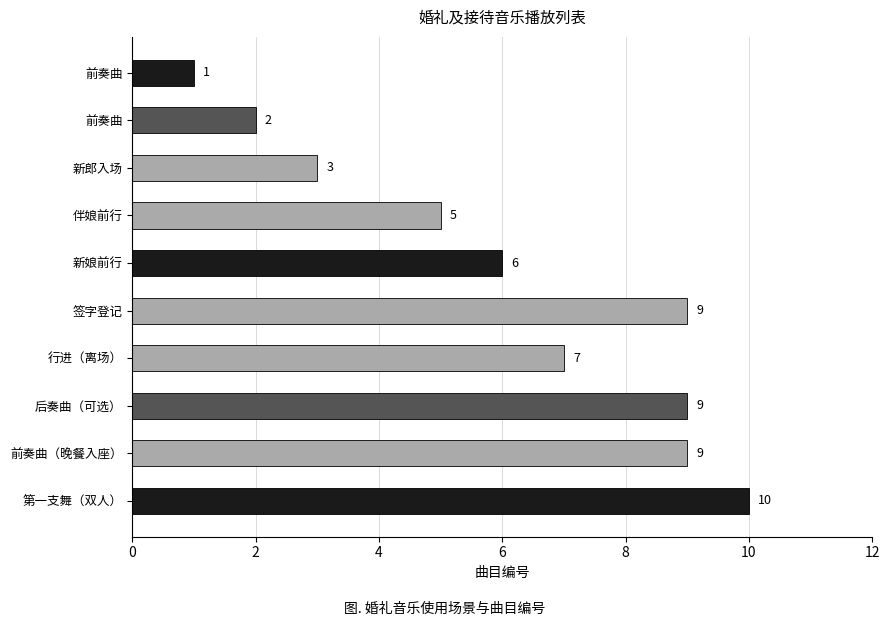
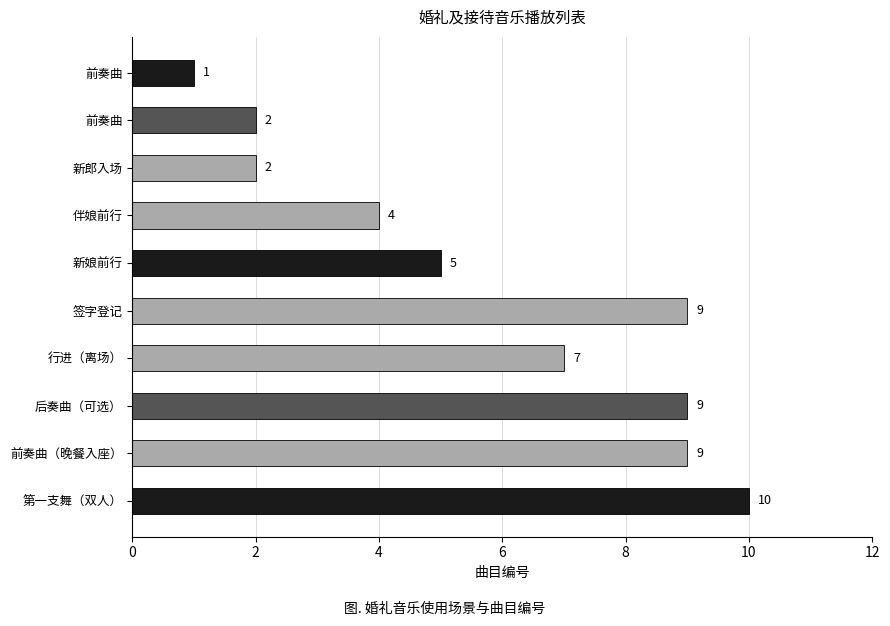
新郎入场: 3 -> 2
伴娘前行: 5 -> 4
新娘前行: 6 -> 5
